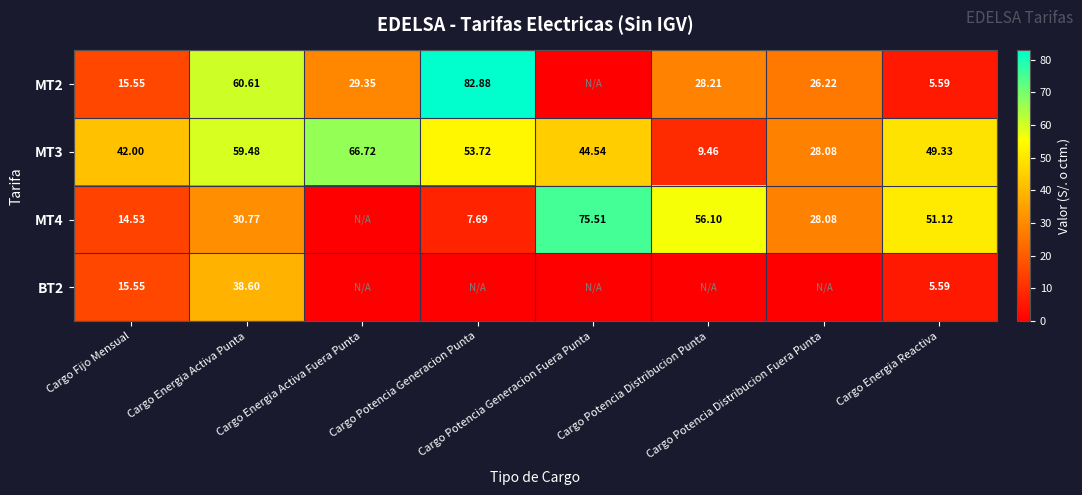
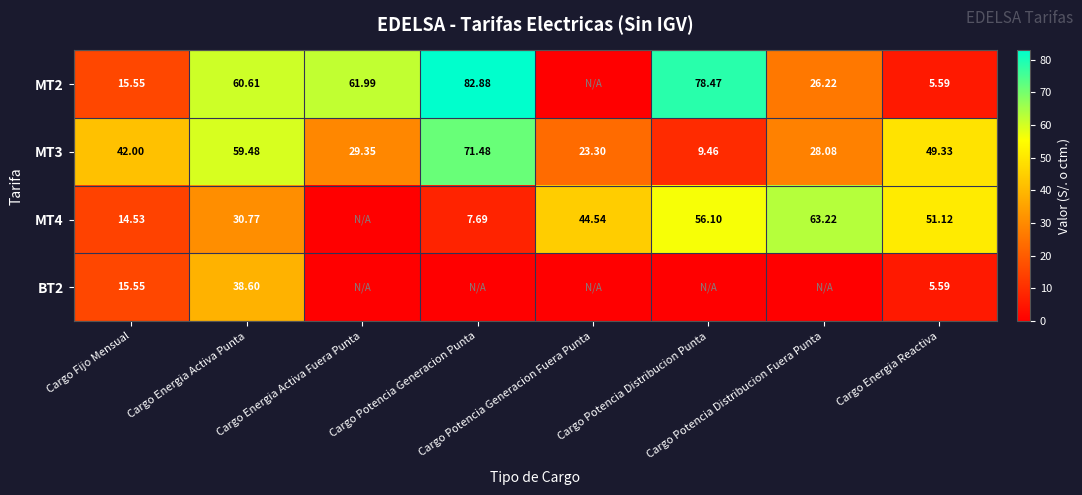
MT2, Cargo Energia Activa Fuera Punta: 29.35 -> 61.99
MT2, Cargo Potencia Distribucion Punta: 28.21 -> 78.47
MT3, Cargo Energia Activa Fuera Punta: 66.72 -> 29.35
MT3, Cargo Potencia Generacion Punta: 53.72 -> 71.48
MT3, Cargo Potencia Generacion Fuera Punta: 44.54 -> 23.30
MT4, Cargo Potencia Generacion Fuera Punta: 75.51 -> 44.54
MT4, Cargo Potencia Distribucion Fuera Punta: 28.08 -> 63.22
